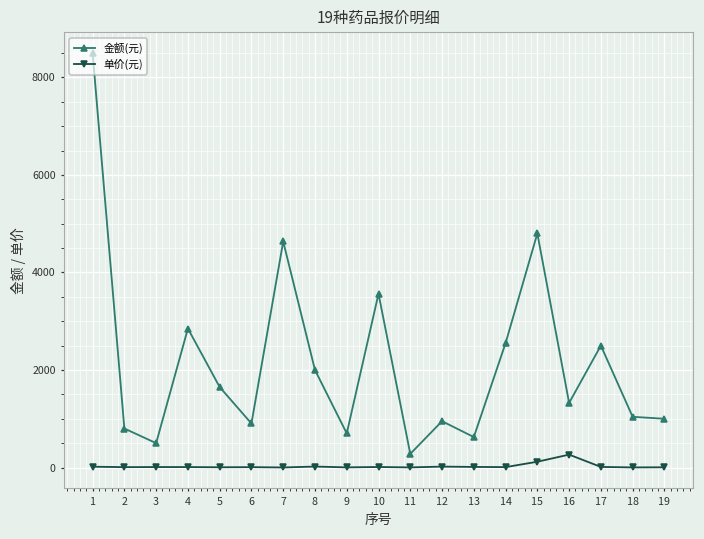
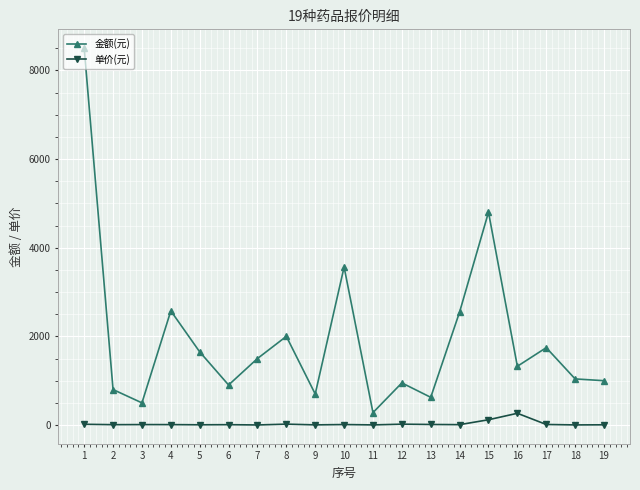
金额(元), 4: 2900 -> 2600
金额(元), 7: 4600 -> 1500
金额(元), 17: 2500 -> 1700
